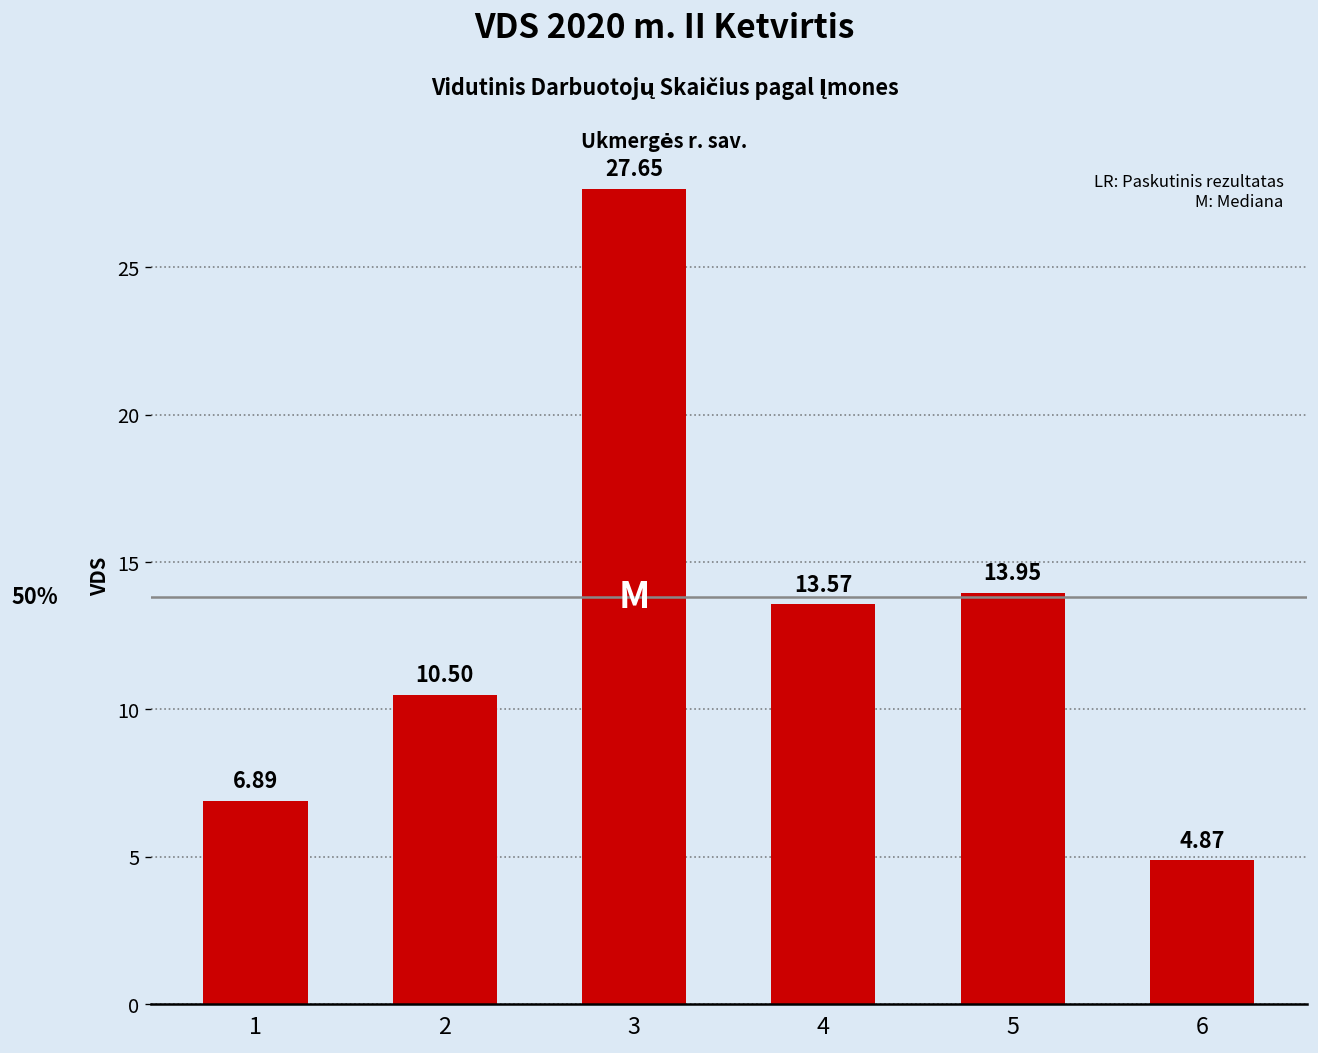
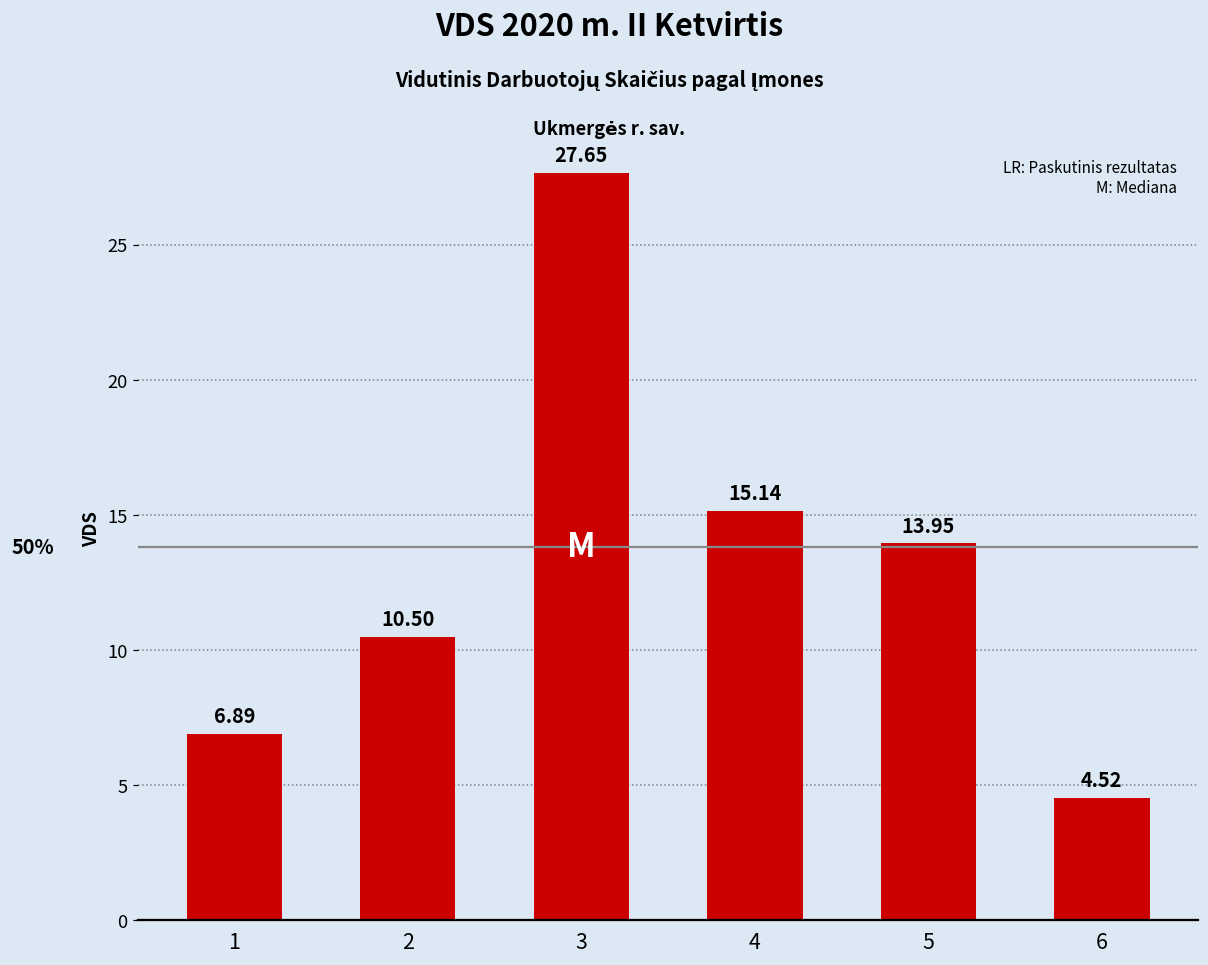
4: 13.57 -> 15.14
6: 4.87 -> 4.52
